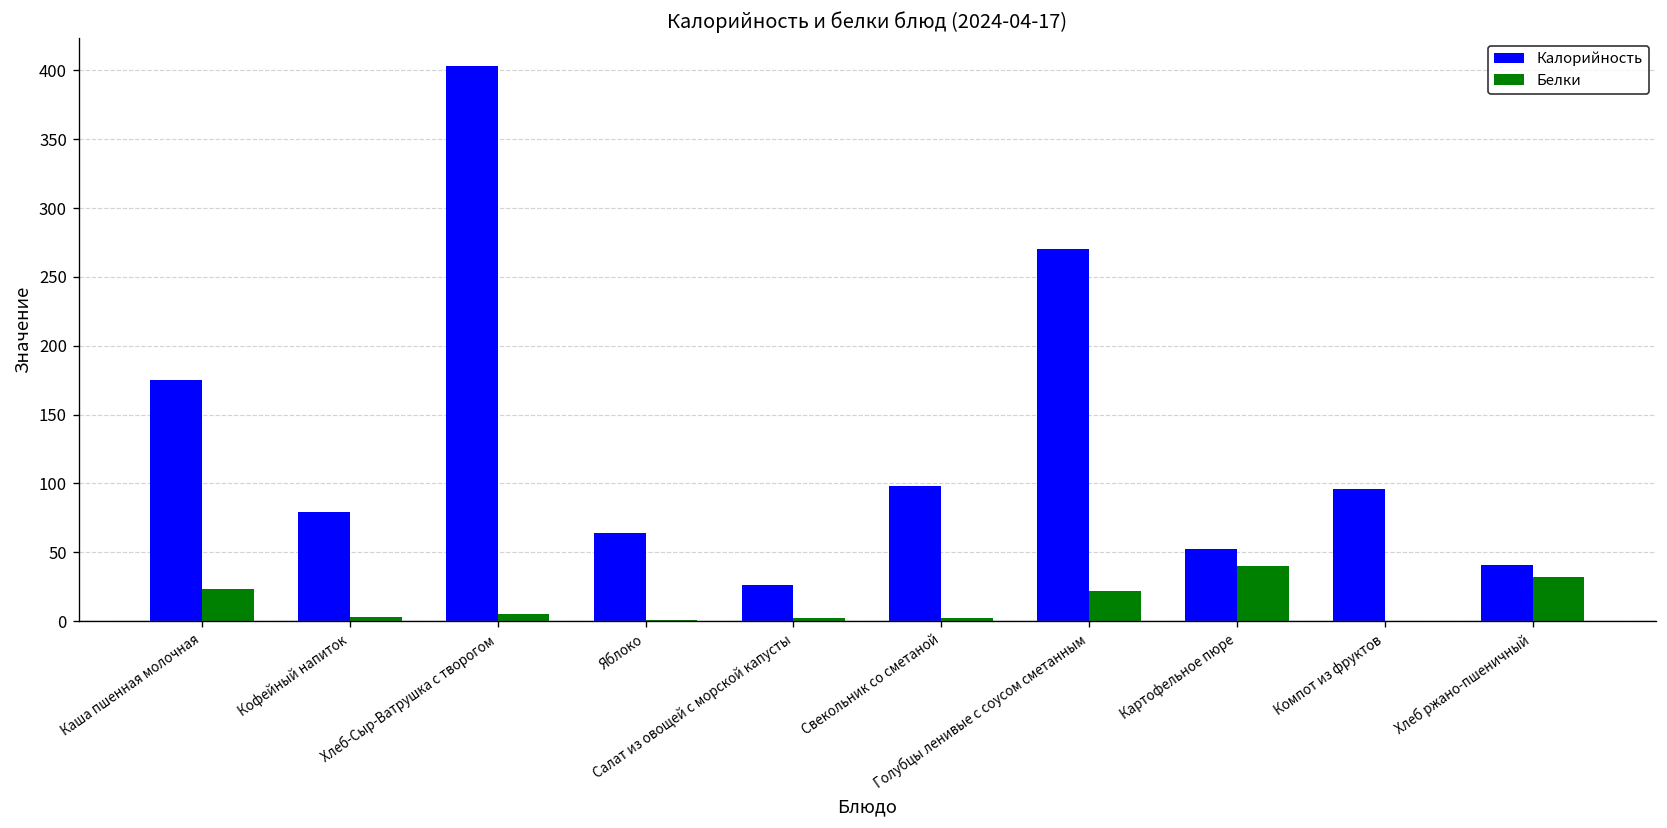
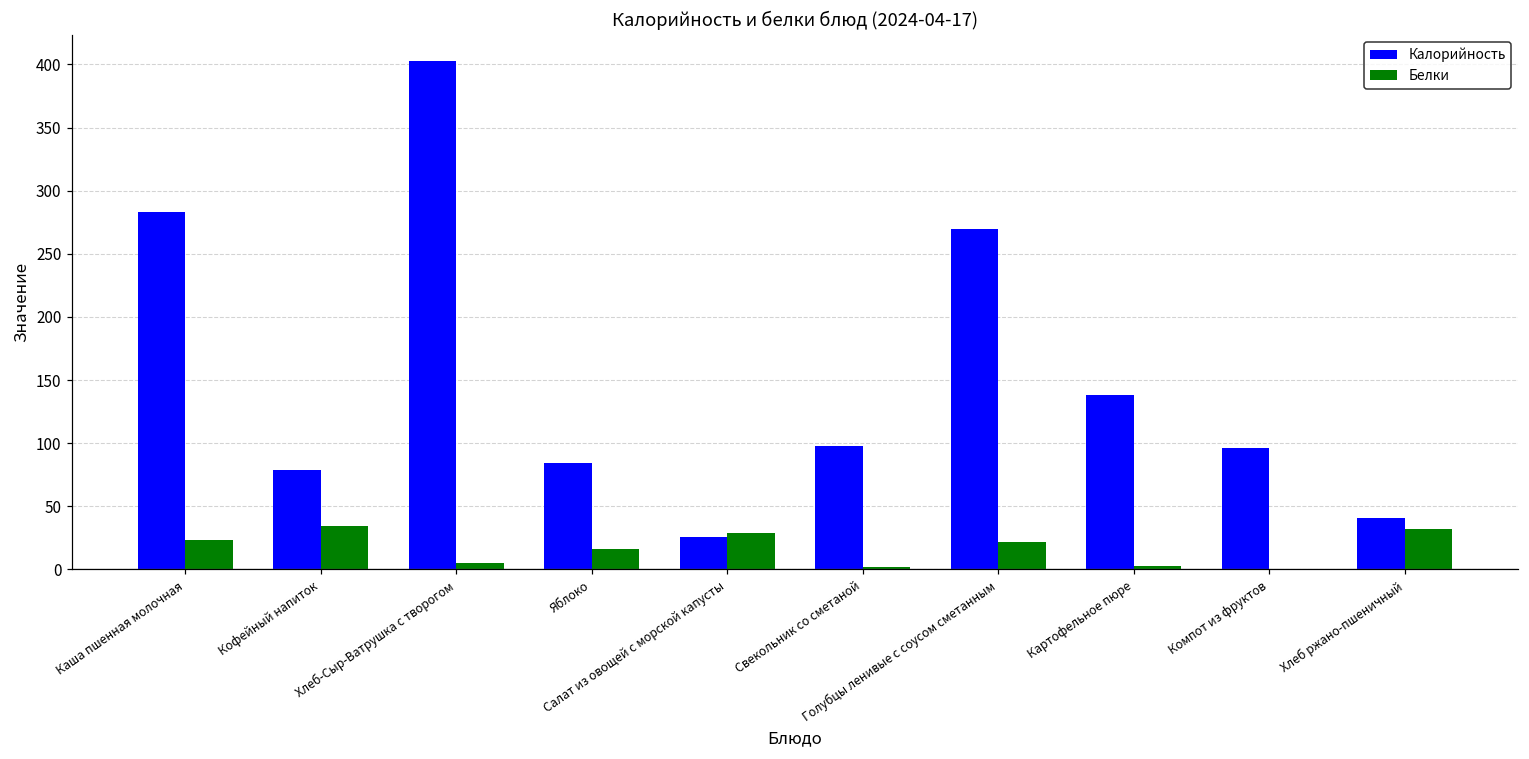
Калорийность, Каша пшенная молочная: 175 -> 283
Белки, Кофейный напиток: 3 -> 34
Калорийность, Яблоко: 64 -> 84
Белки, Яблоко: 1 -> 16
Белки, Салат из овощей с морской капусты: 2 -> 29
Калорийность, Картофельное пюре: 52 -> 138
Белки, Картофельное пюре: 40 -> 3
